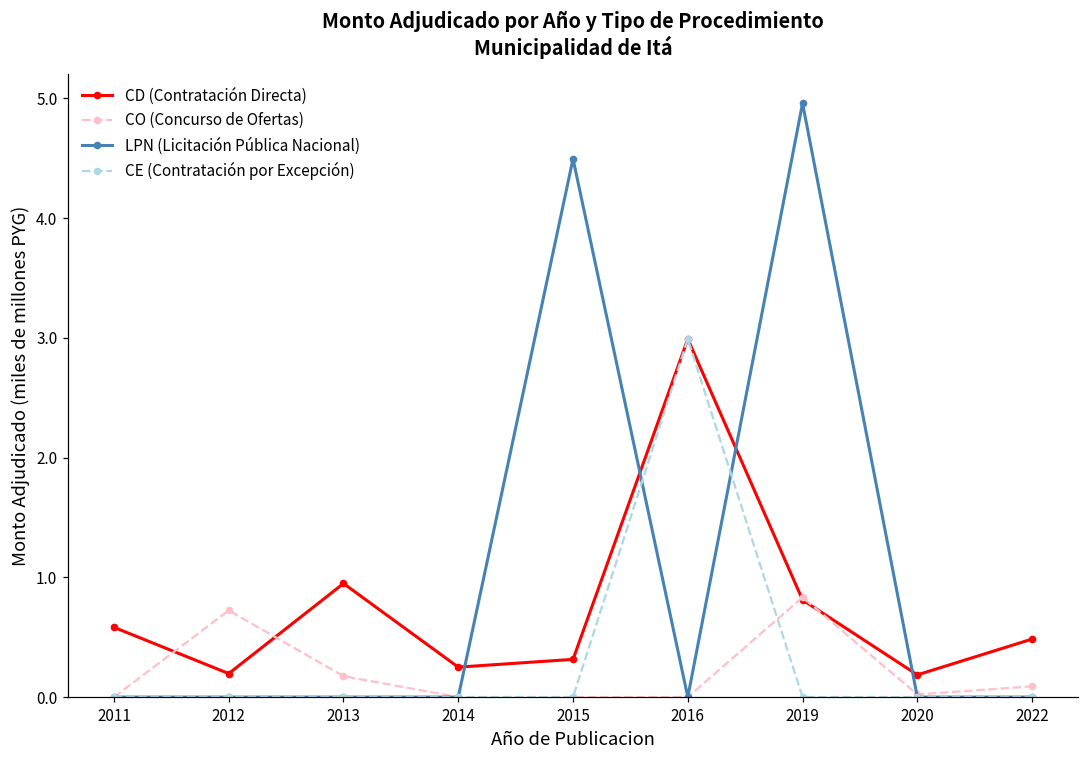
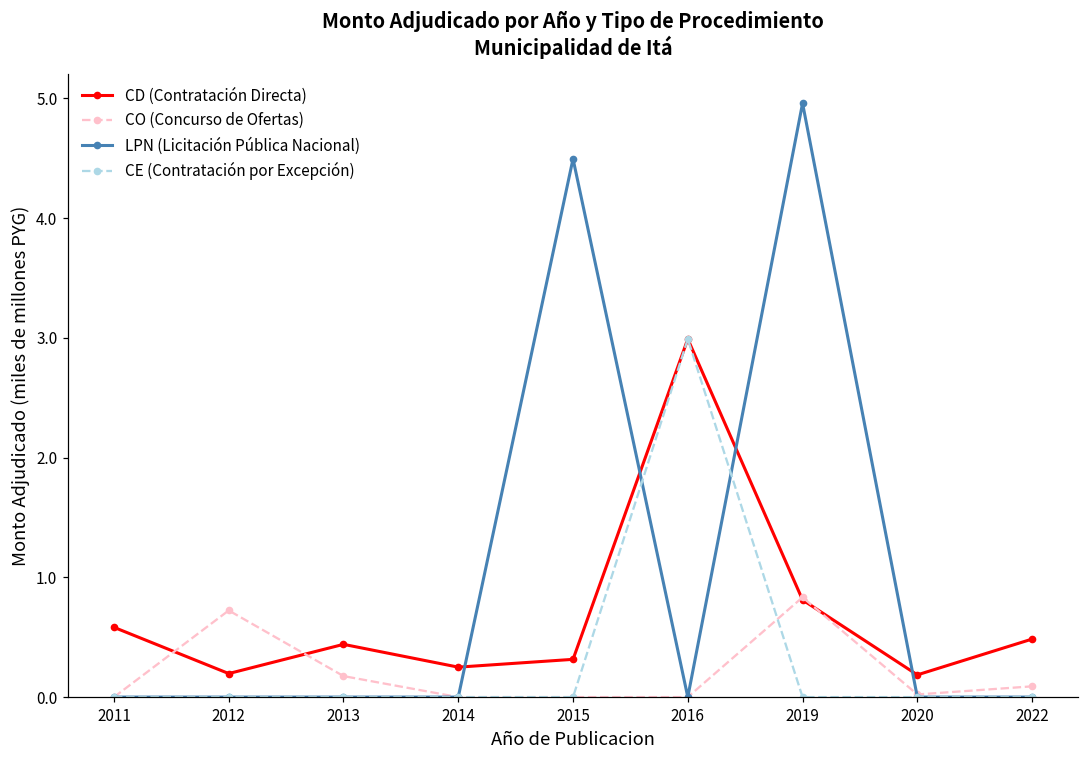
CD (Contratación Directa), 2013: 0.95 -> 0.44
